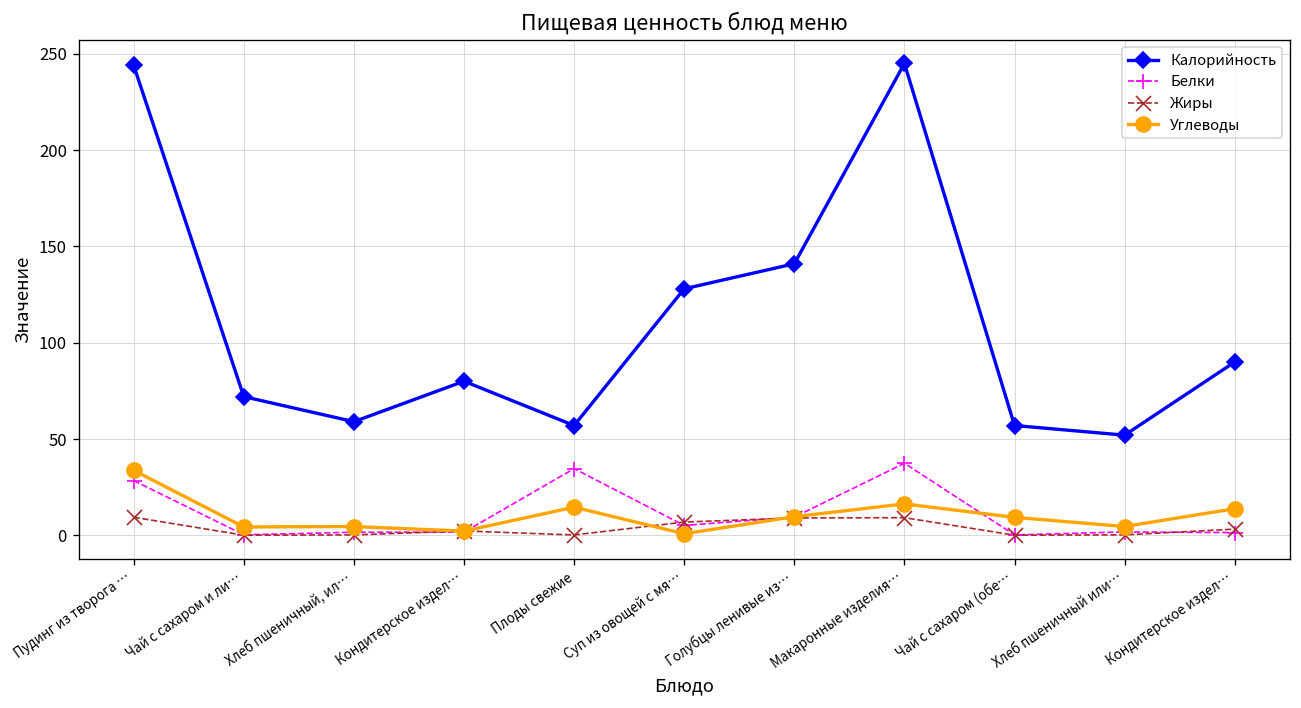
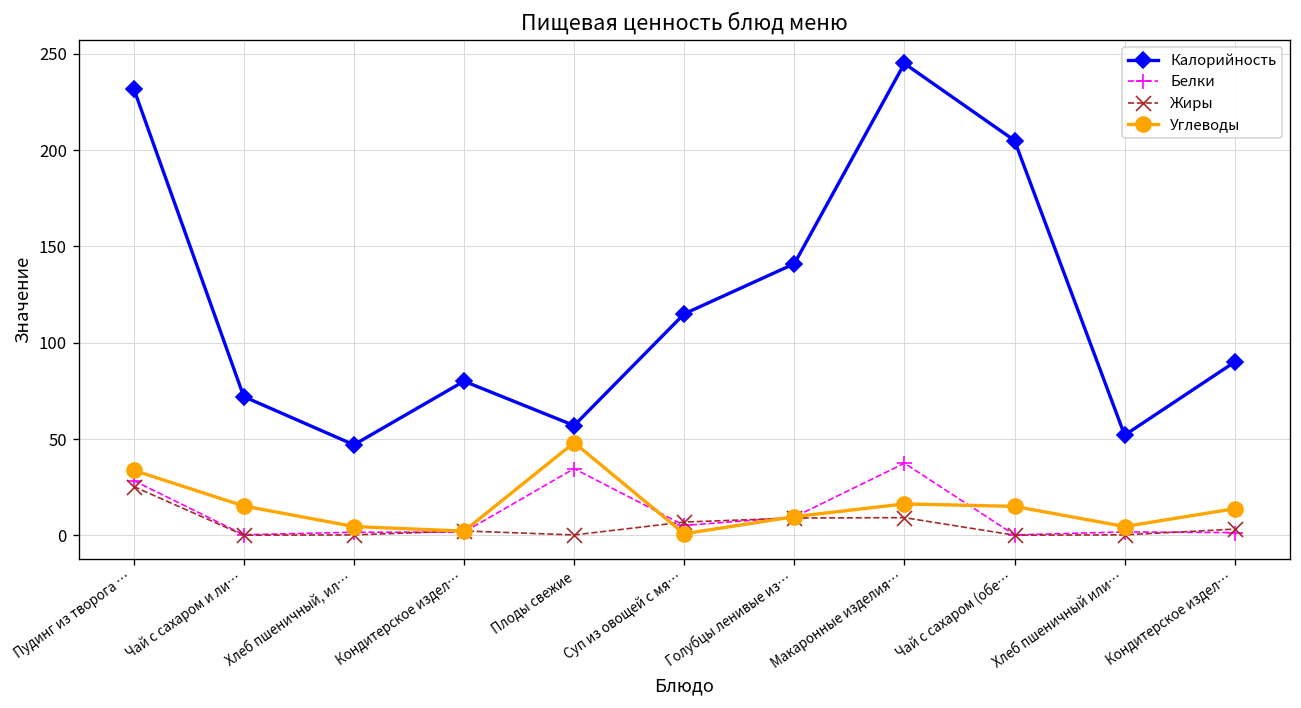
Калорийность, Пудинг из творога …: 244 -> 232
Жиры, Пудинг из творога …: 9 -> 25
Углеводы, Чай с сахаром и ли…: 4 -> 15
Калорийность, Хлеб пшеничный, ил…: 59 -> 47
Углеводы, Плоды свежие: 15 -> 48
Калорийность, Суп из овощей с мя…: 128 -> 115
Калорийность, Чай с сахаром (обе…: 57 -> 205
Углеводы, Чай с сахаром (обе…: 9 -> 15
